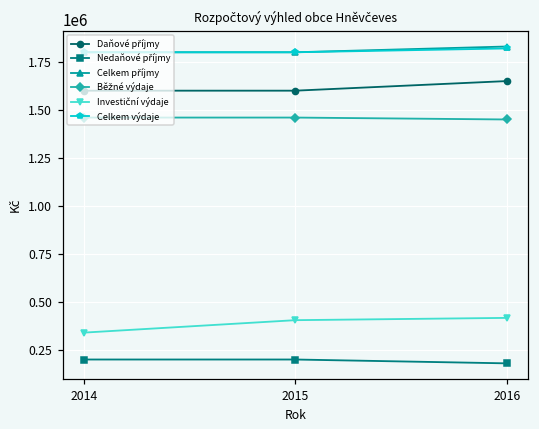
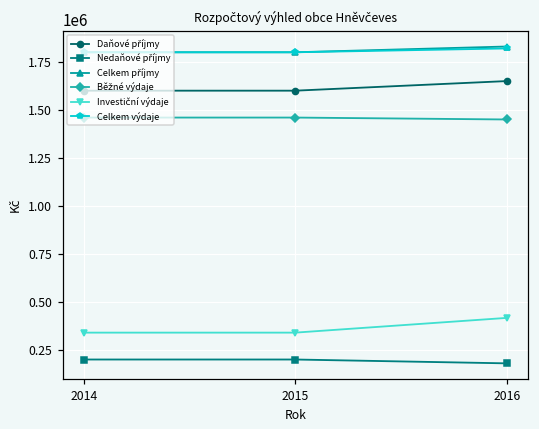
Investiční výdaje, 2015: 400000 -> 340000
